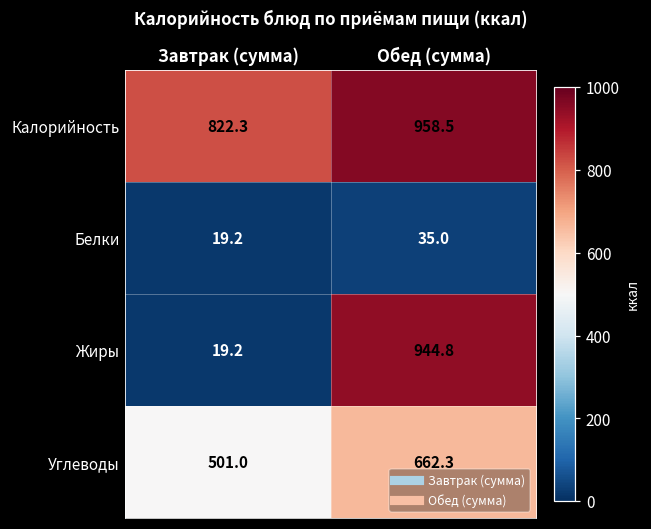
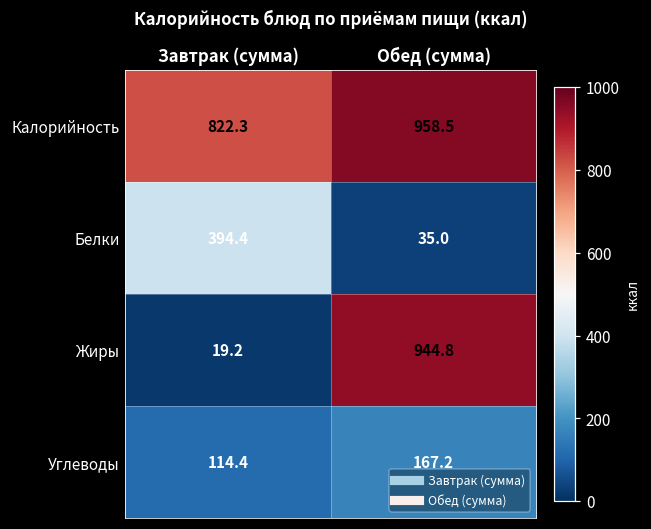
Белки, Завтрак (сумма): 19.2 -> 394.4
Углеводы, Завтрак (сумма): 501.0 -> 114.4
Углеводы, Обед (сумма): 662.3 -> 167.2
